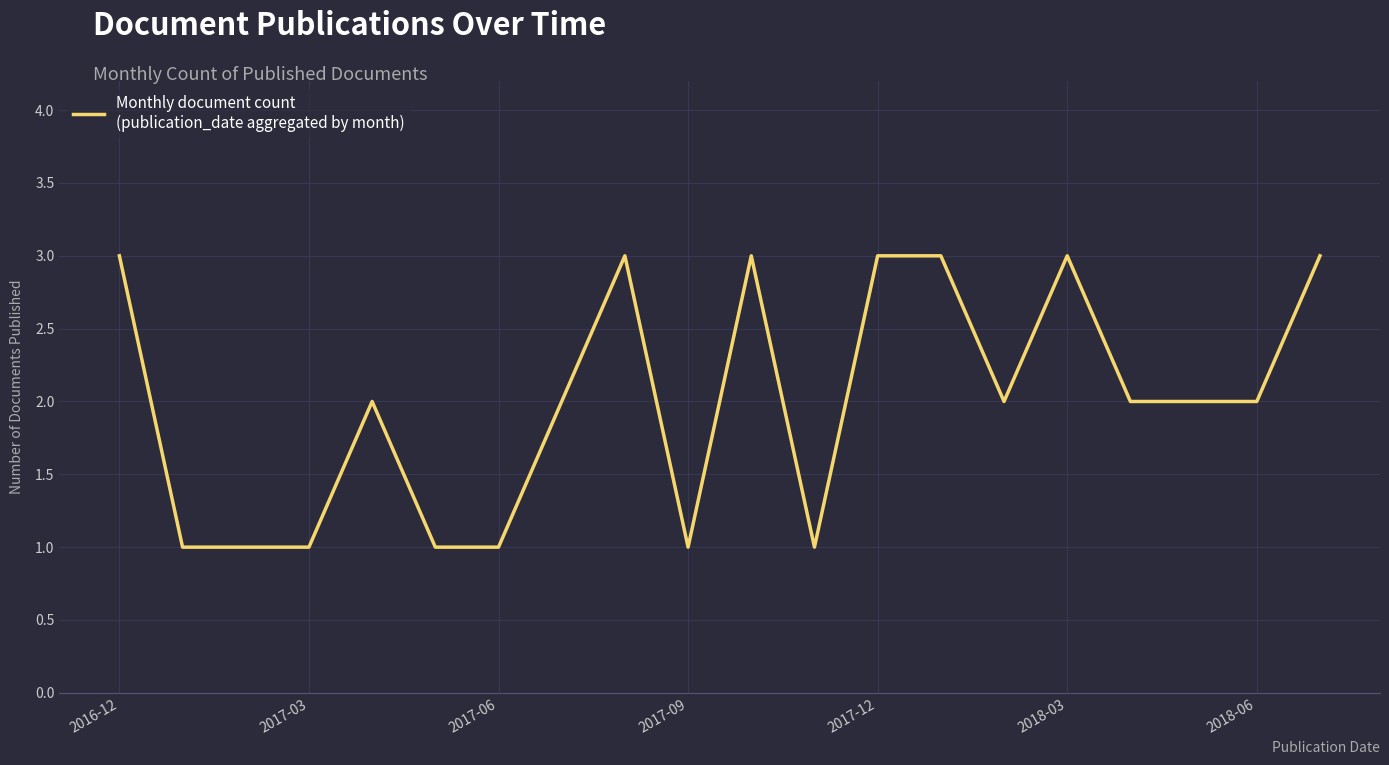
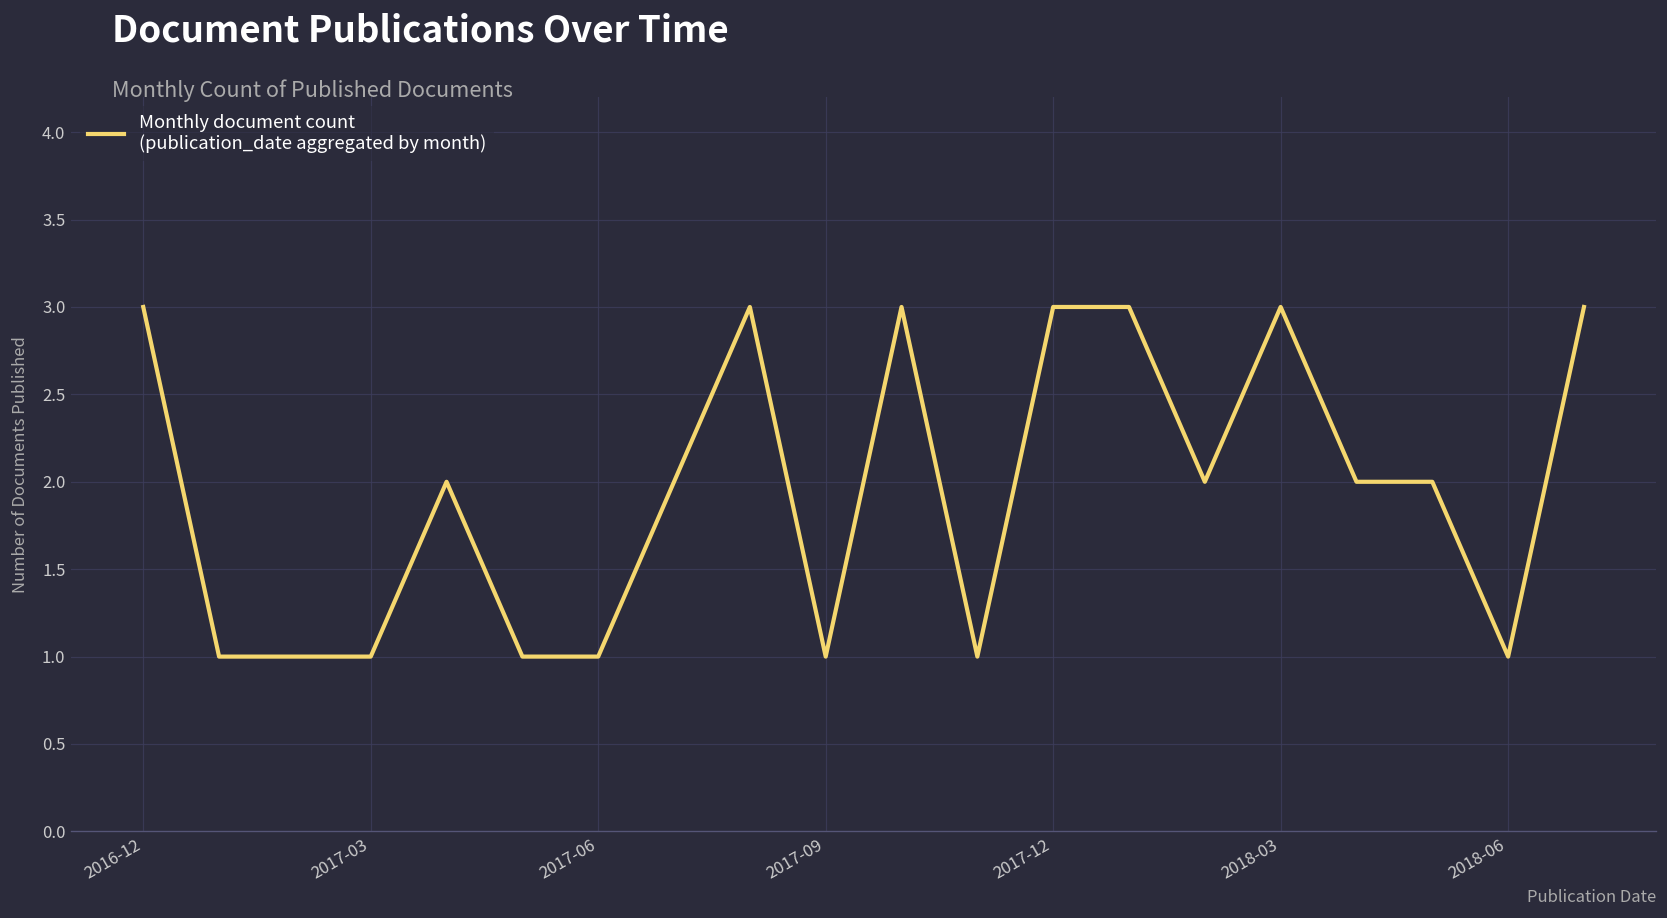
2018-06: 2 -> 1
